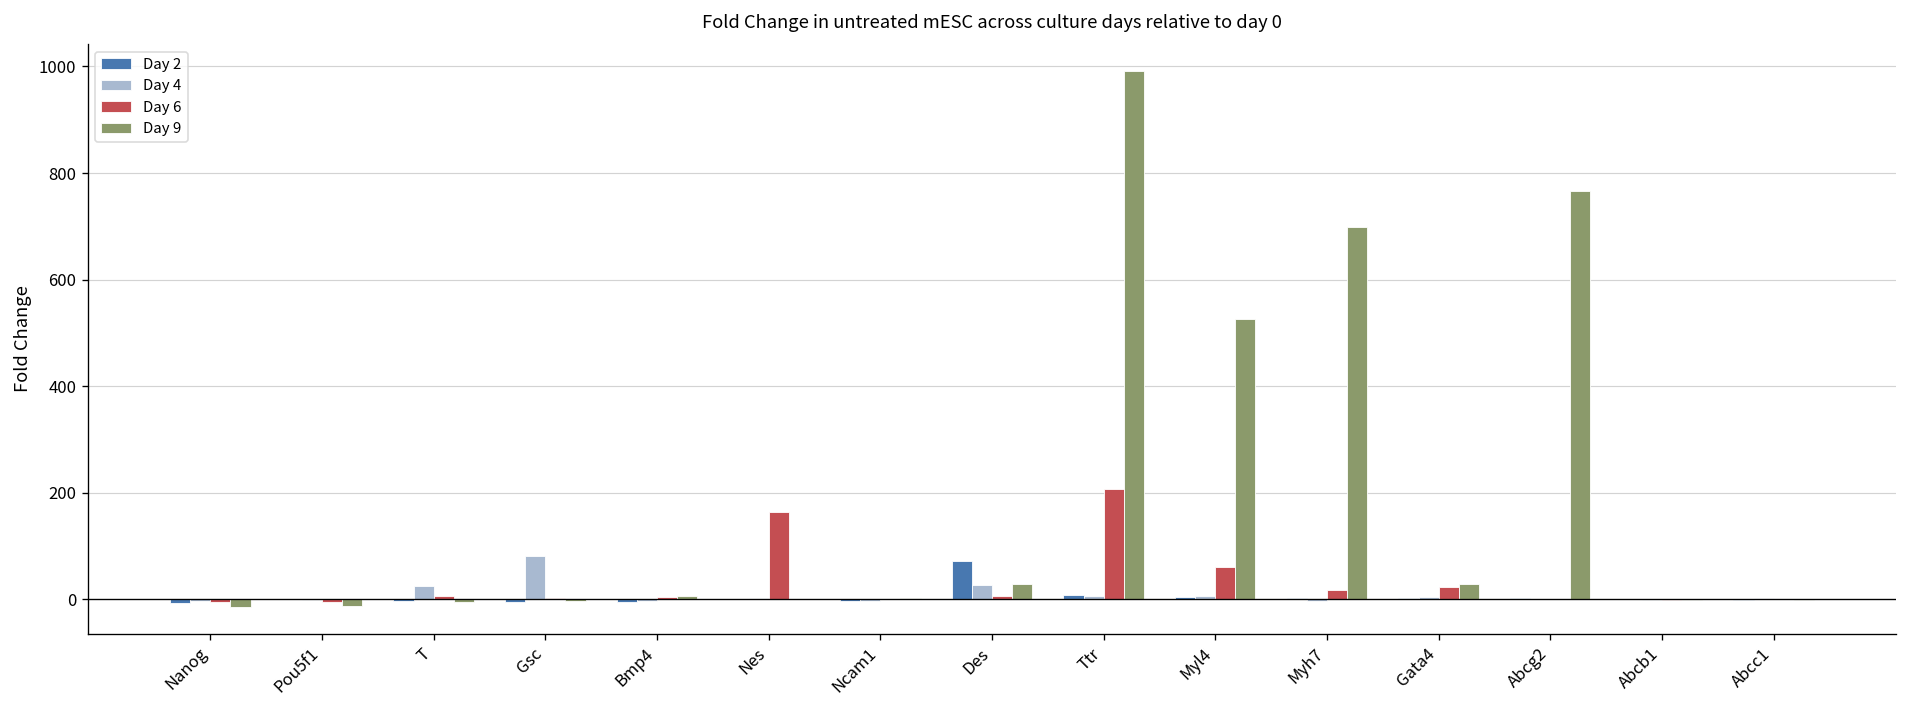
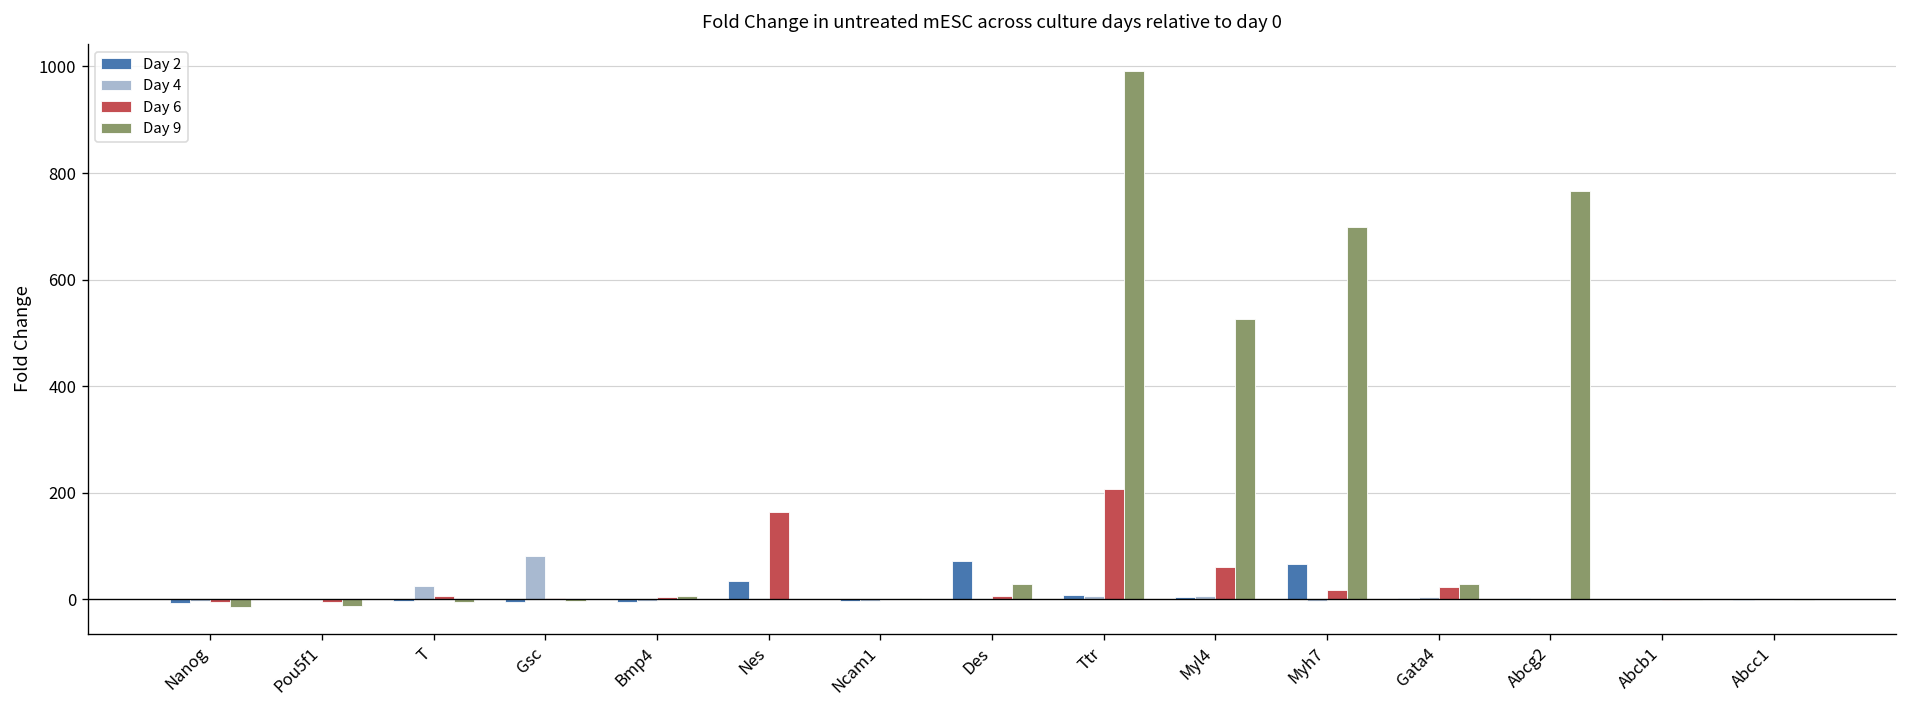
Day 2, Nes: 0 -> 30
Day 4, Des: 30 -> 0
Day 2, Myh7: 0 -> 70
